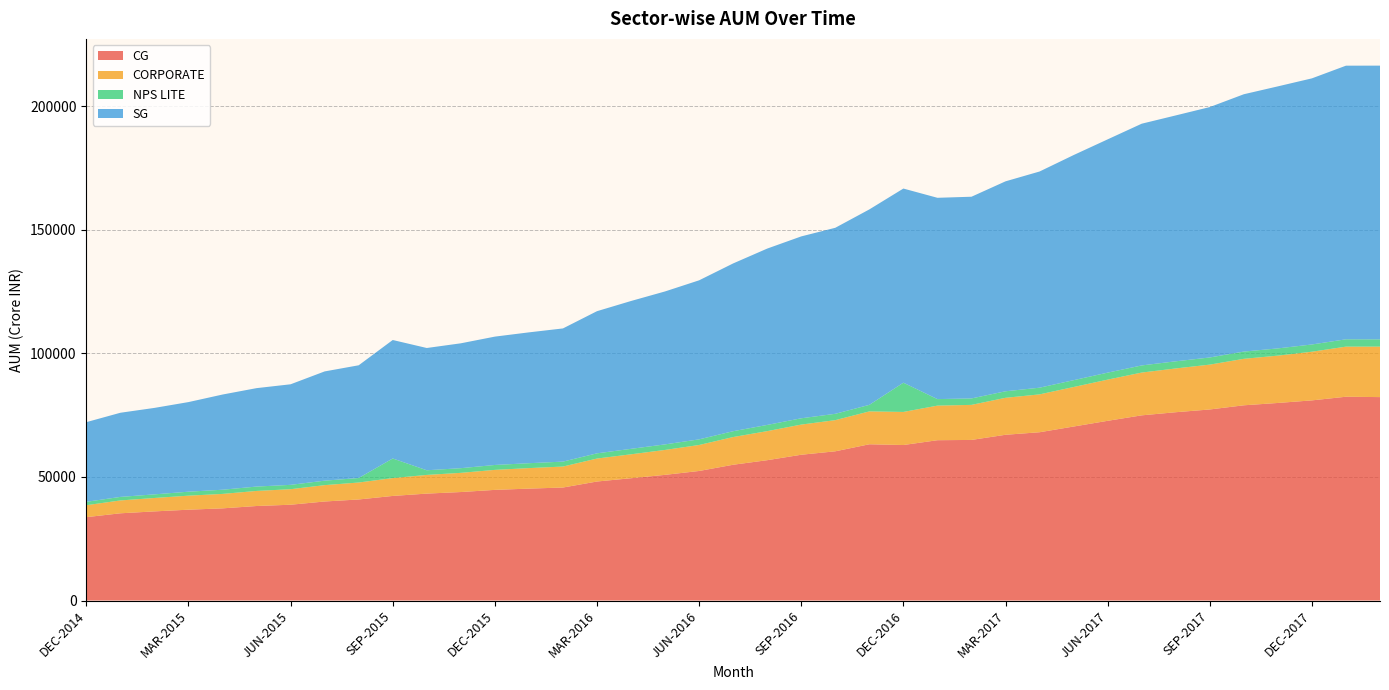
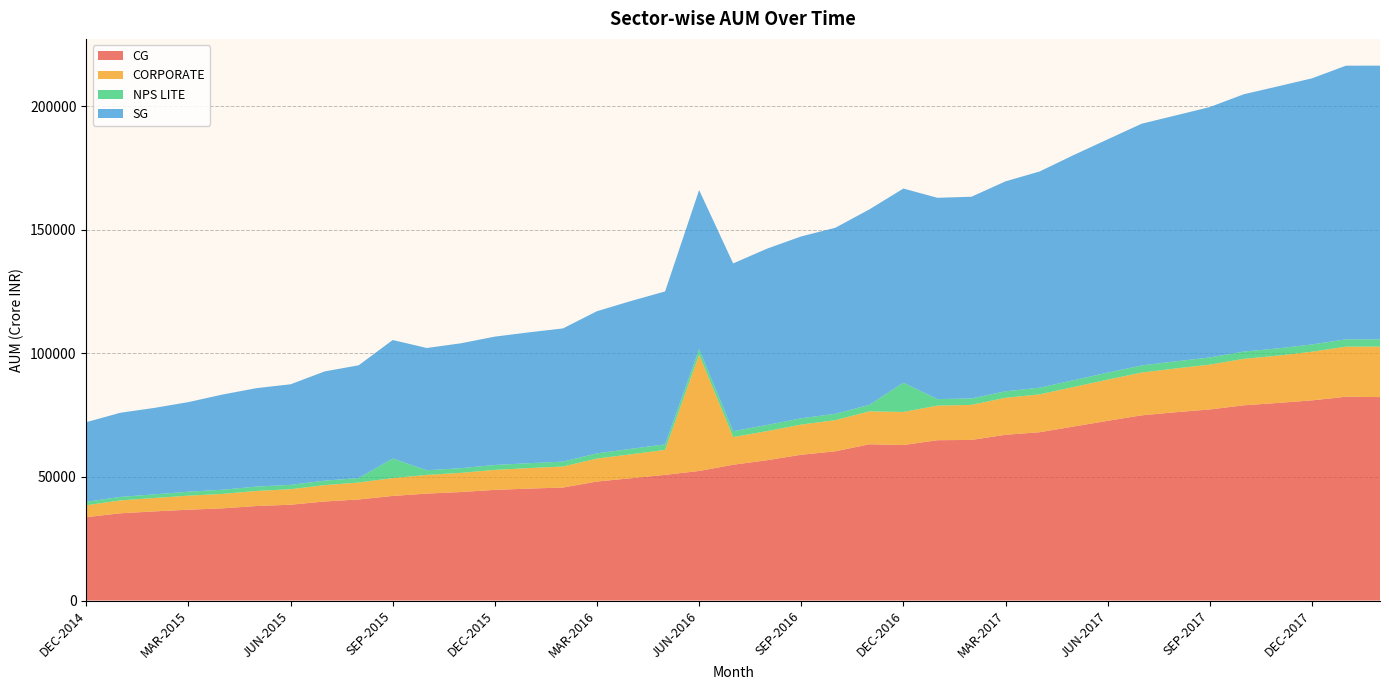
CORPORATE, JUN-2016: 11000 -> 47000
